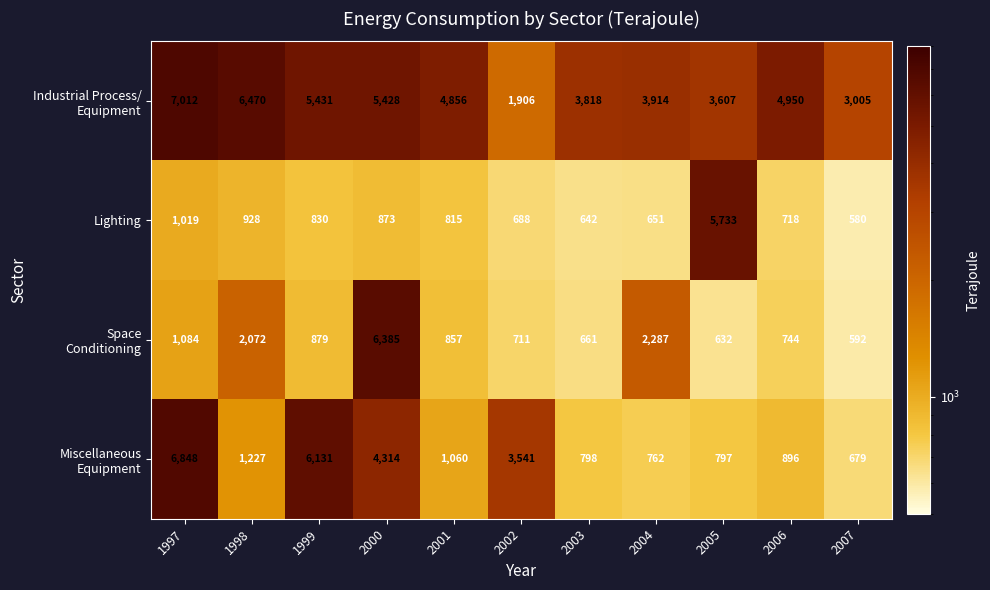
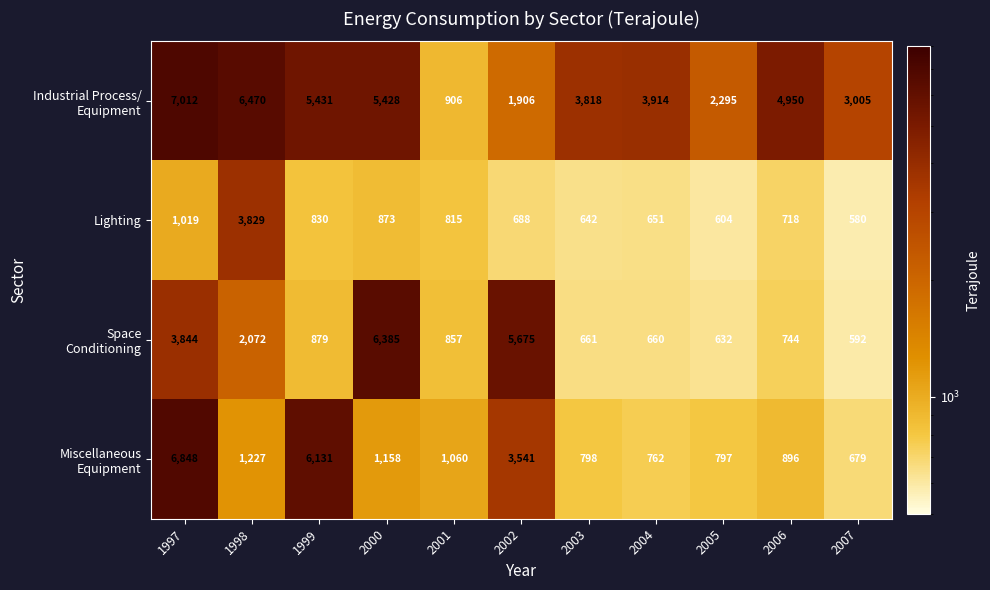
Industrial Process/ Equipment, 2001: 4,856 -> 906
Industrial Process/ Equipment, 2005: 3,607 -> 2,295
Lighting, 1998: 928 -> 3,829
Lighting, 2005: 5,733 -> 604
Space Conditioning, 1997: 1,084 -> 3,844
Space Conditioning, 2002: 711 -> 5,675
Space Conditioning, 2004: 2,287 -> 660
Miscellaneous Equipment, 2000: 4,314 -> 1,158
